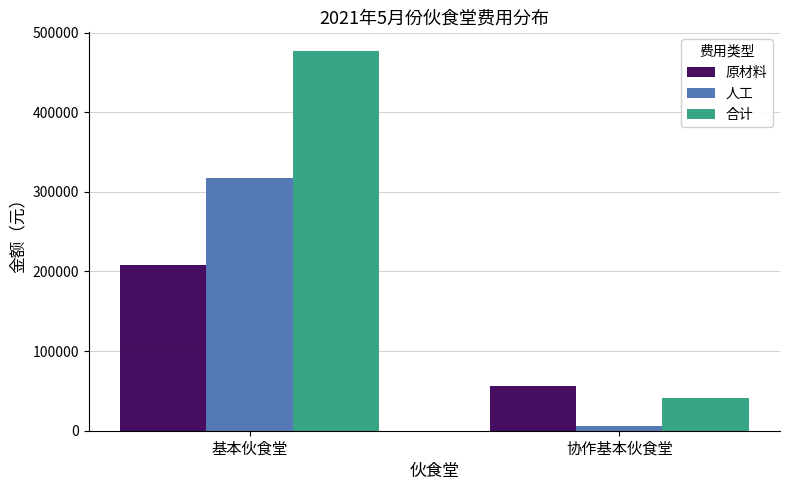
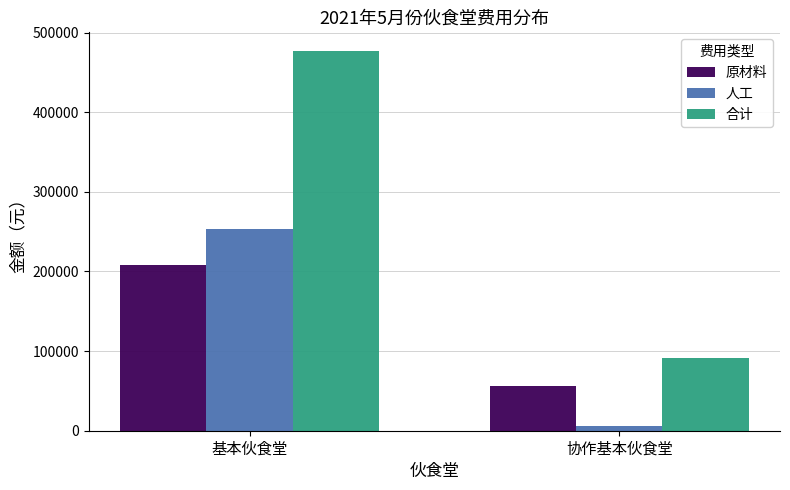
人工, 基本伙食堂: 320000 -> 250000
合计, 协作基本伙食堂: 40000 -> 90000
